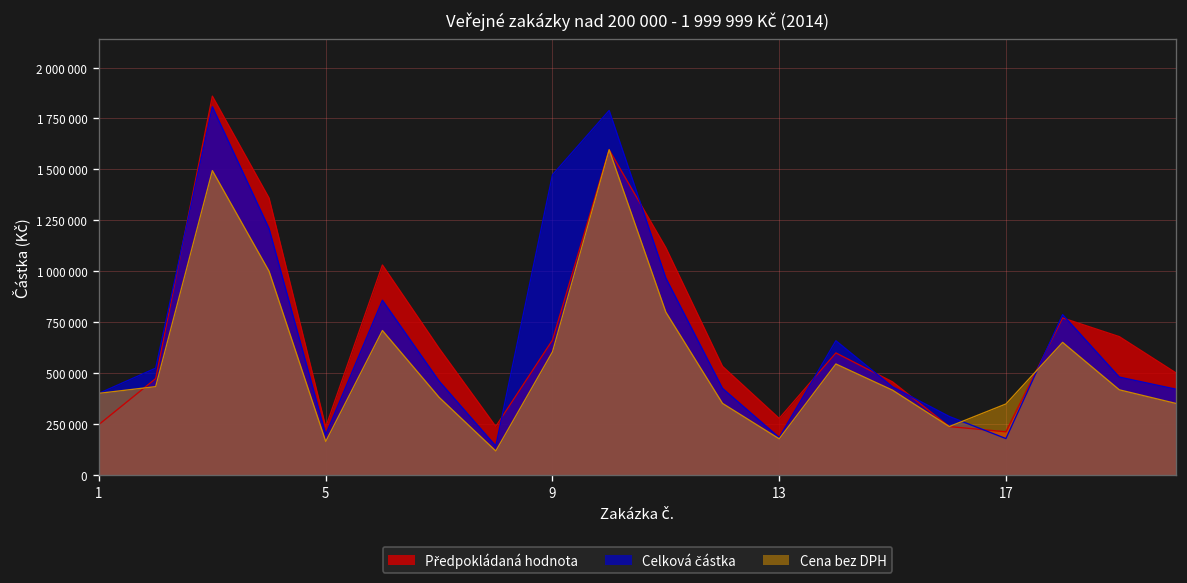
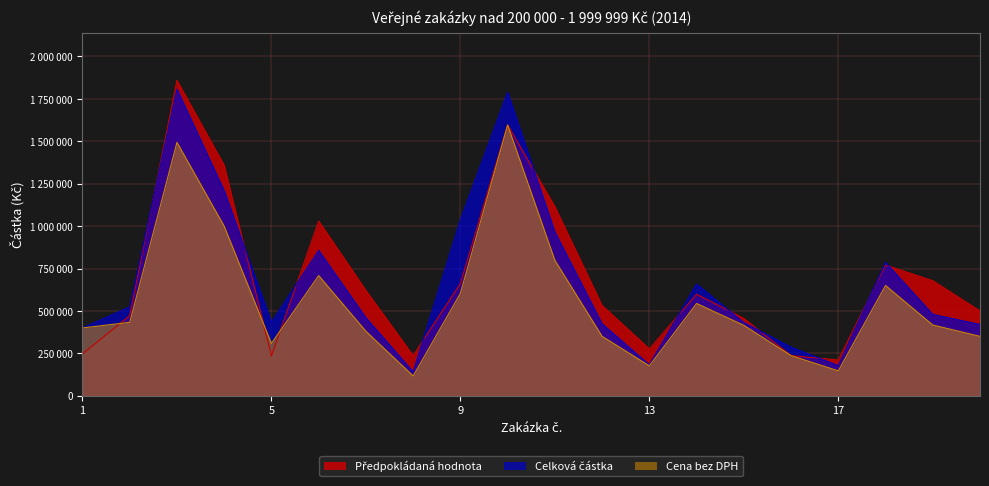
Celková částka, 5: 200000 -> 430000
Cena bez DPH, 5: 160000 -> 310000
Celková částka, 9: 1470000 -> 1040000
Cena bez DPH, 17: 350000 -> 150000
